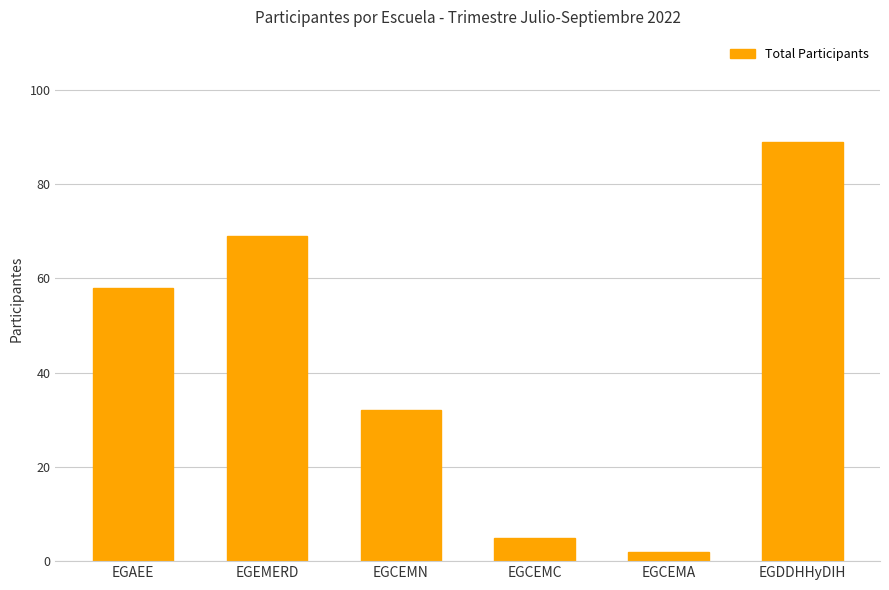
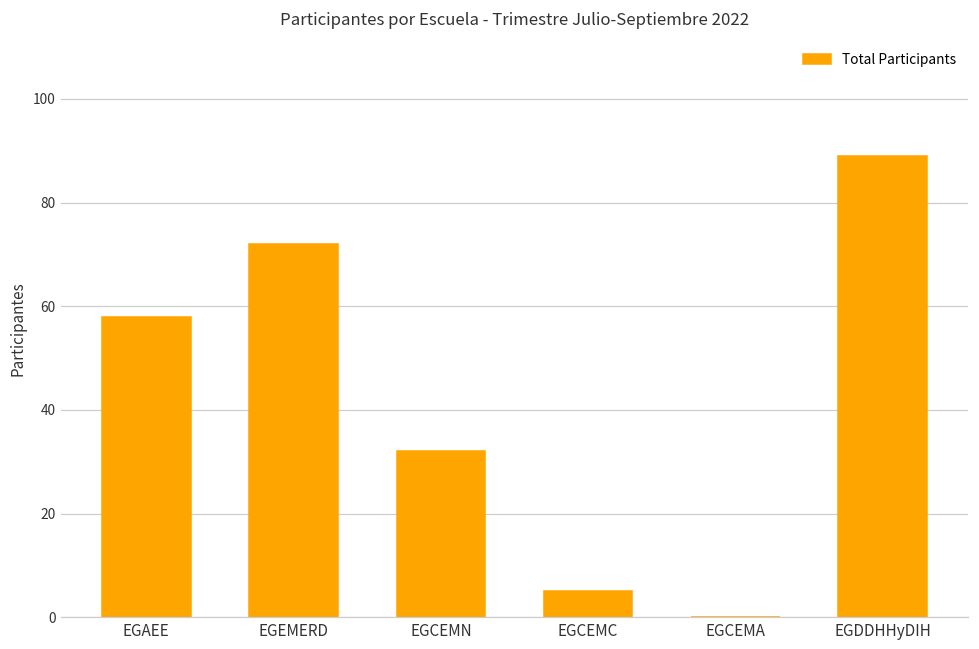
EGEMERD: 69 -> 72
EGCEMA: 2 -> 0
